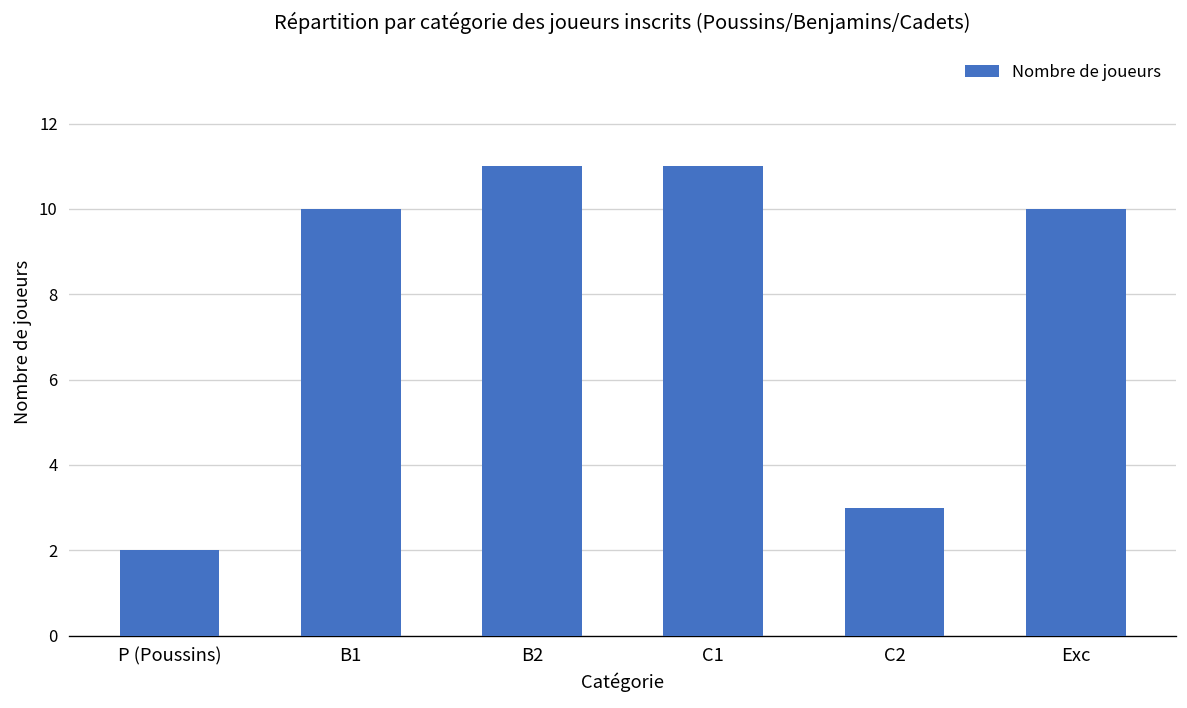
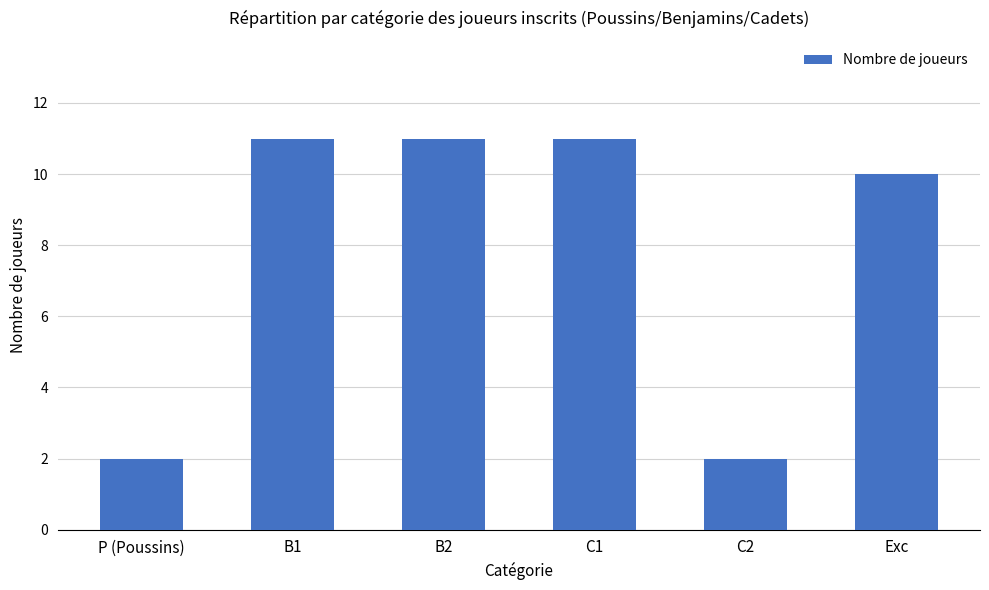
B1: 10 -> 11
C2: 3 -> 2
